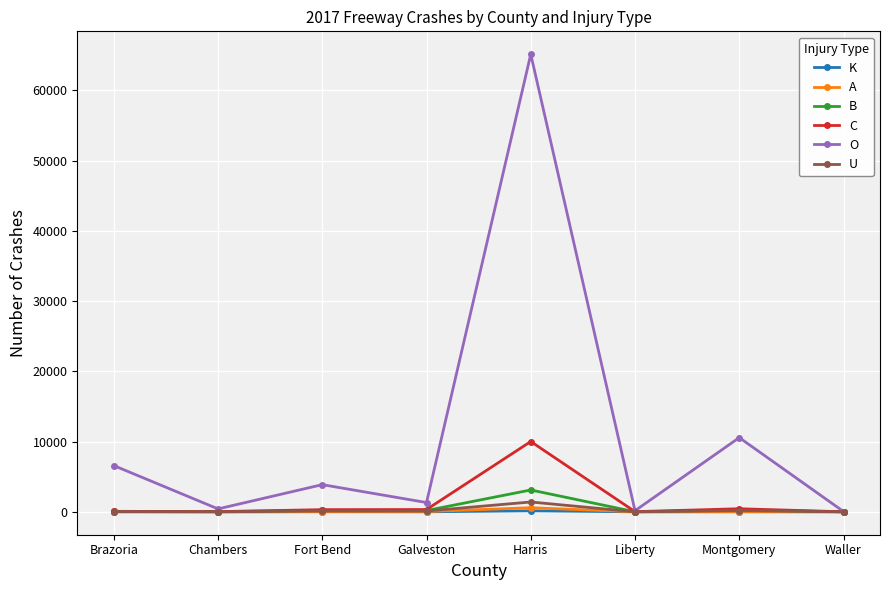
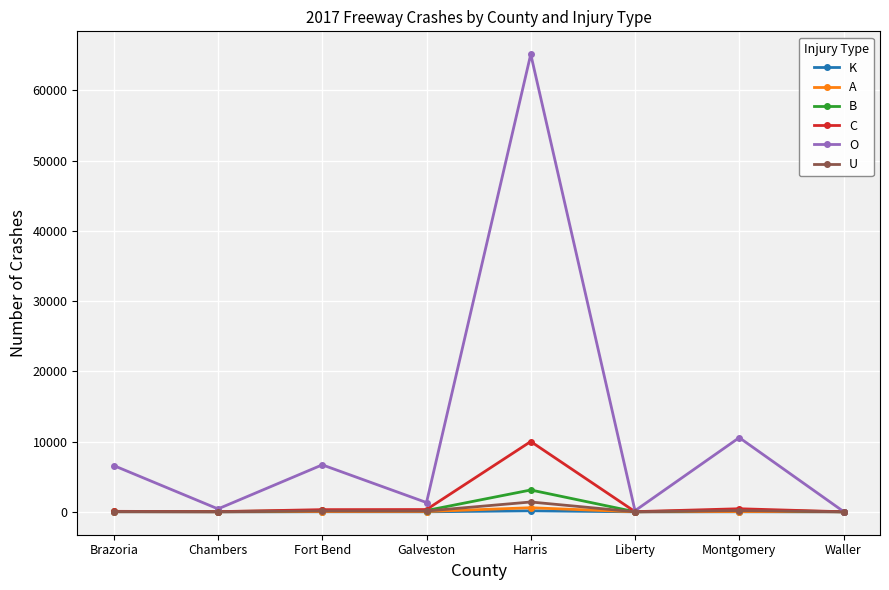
O, Fort Bend: 4000 -> 7000
